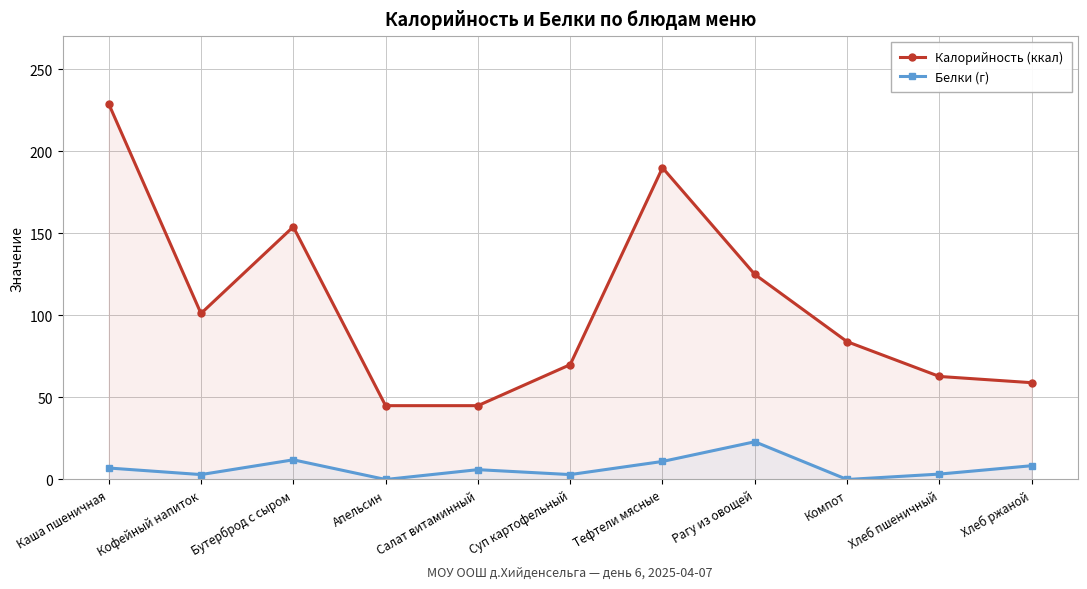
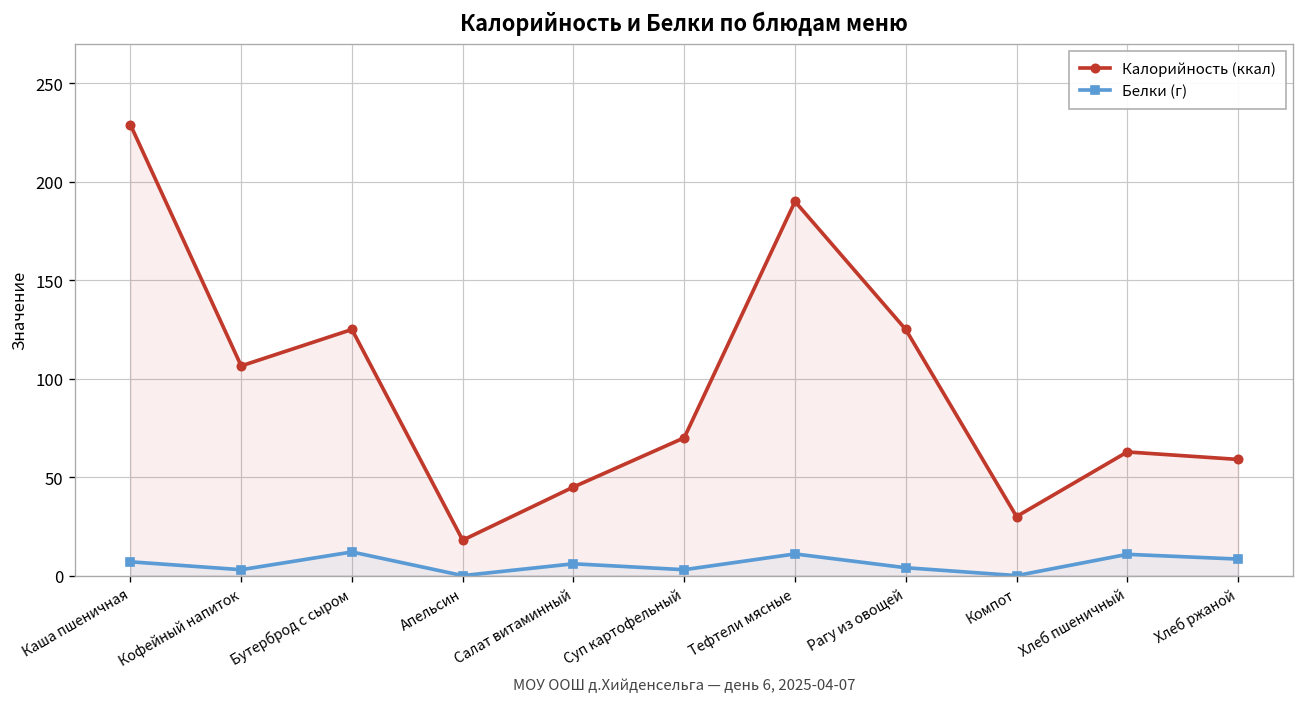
Калорийность (ккал), Кофейный напиток: 101 -> 107
Калорийность (ккал), Бутерброд с сыром: 154 -> 125
Калорийность (ккал), Апельсин: 45 -> 18
Белки (г), Рагу из овощей: 23 -> 4
Калорийность (ккал), Компот: 84 -> 30
Белки (г), Хлеб пшеничный: 3 -> 11
